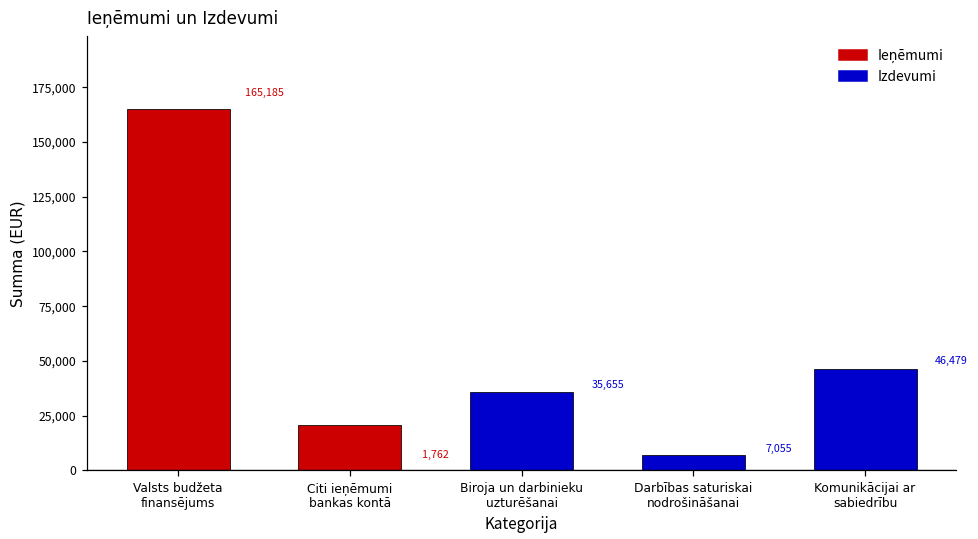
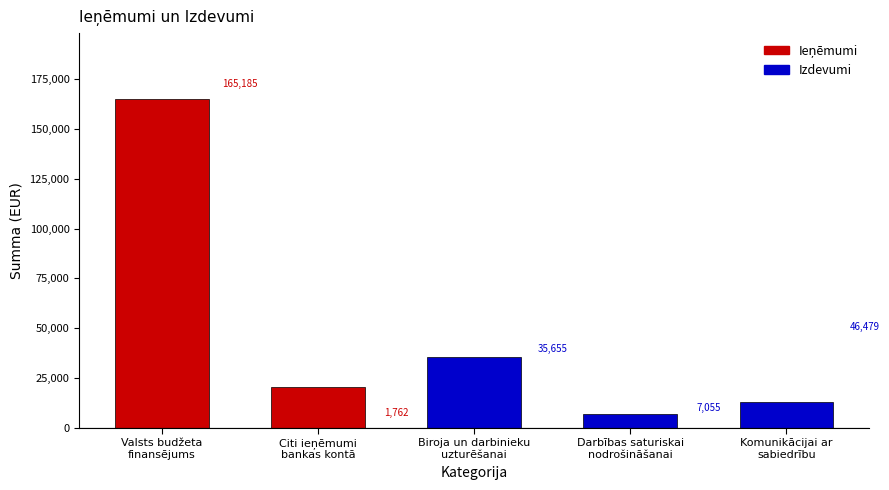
Komunikācijai ar sabiedrību: 46,000 -> 13,000
